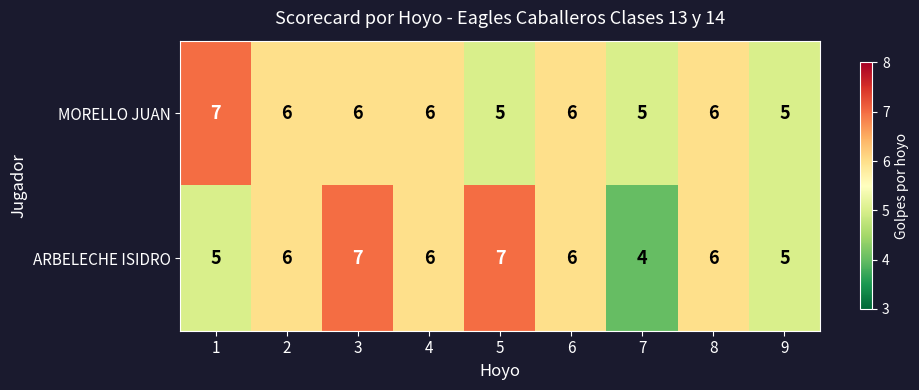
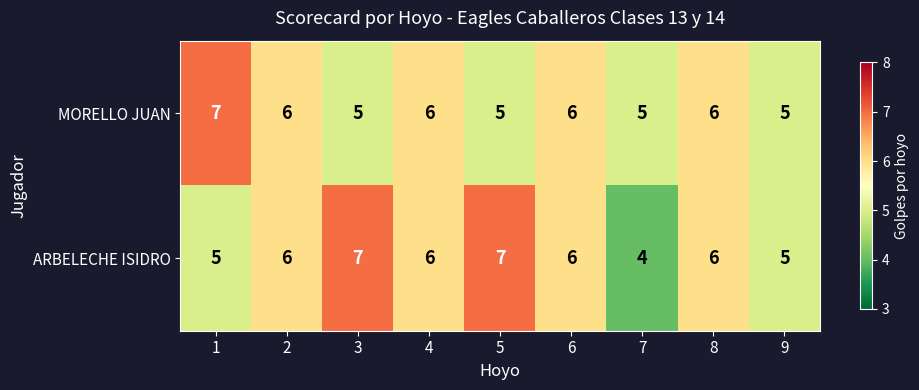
MORELLO JUAN, 3: 6 -> 5
